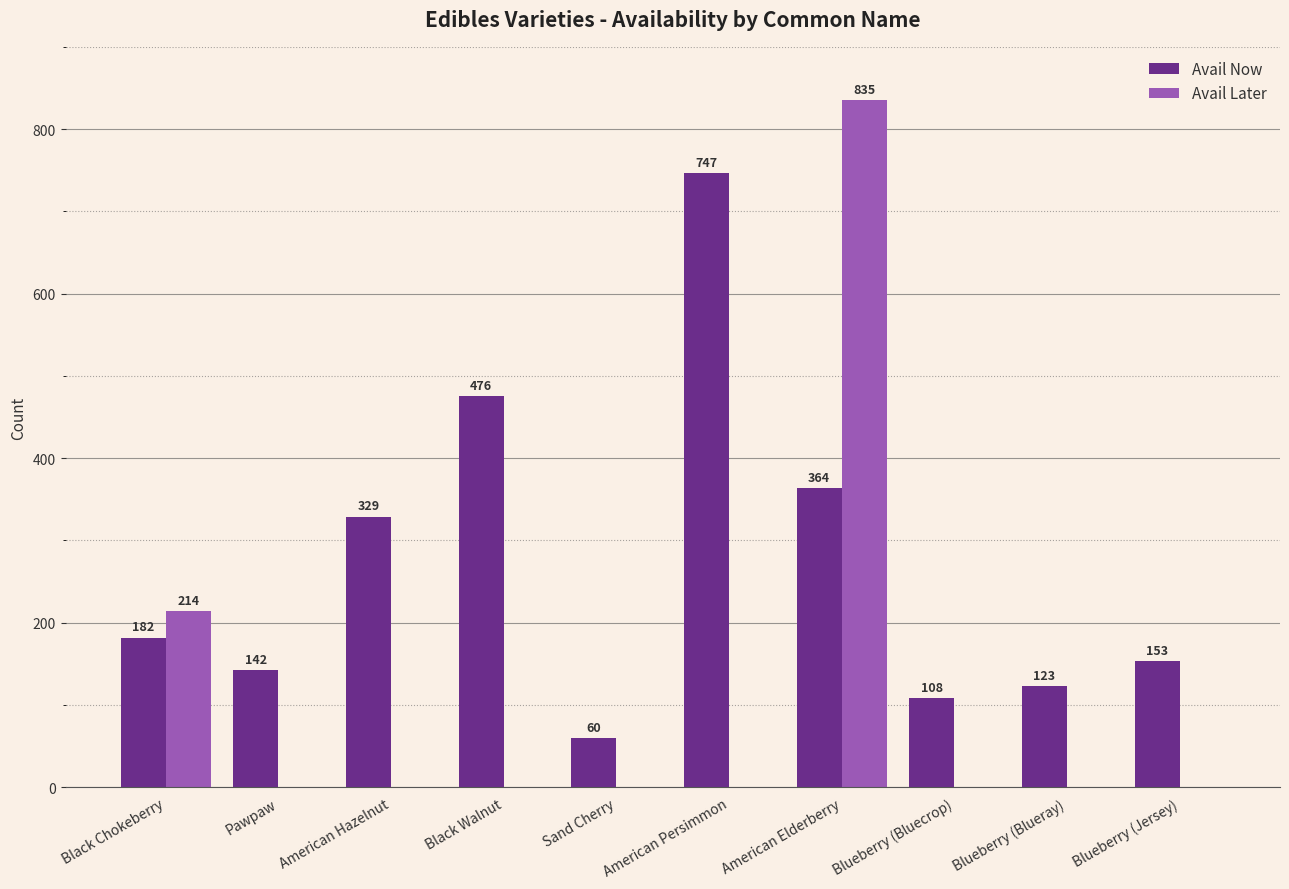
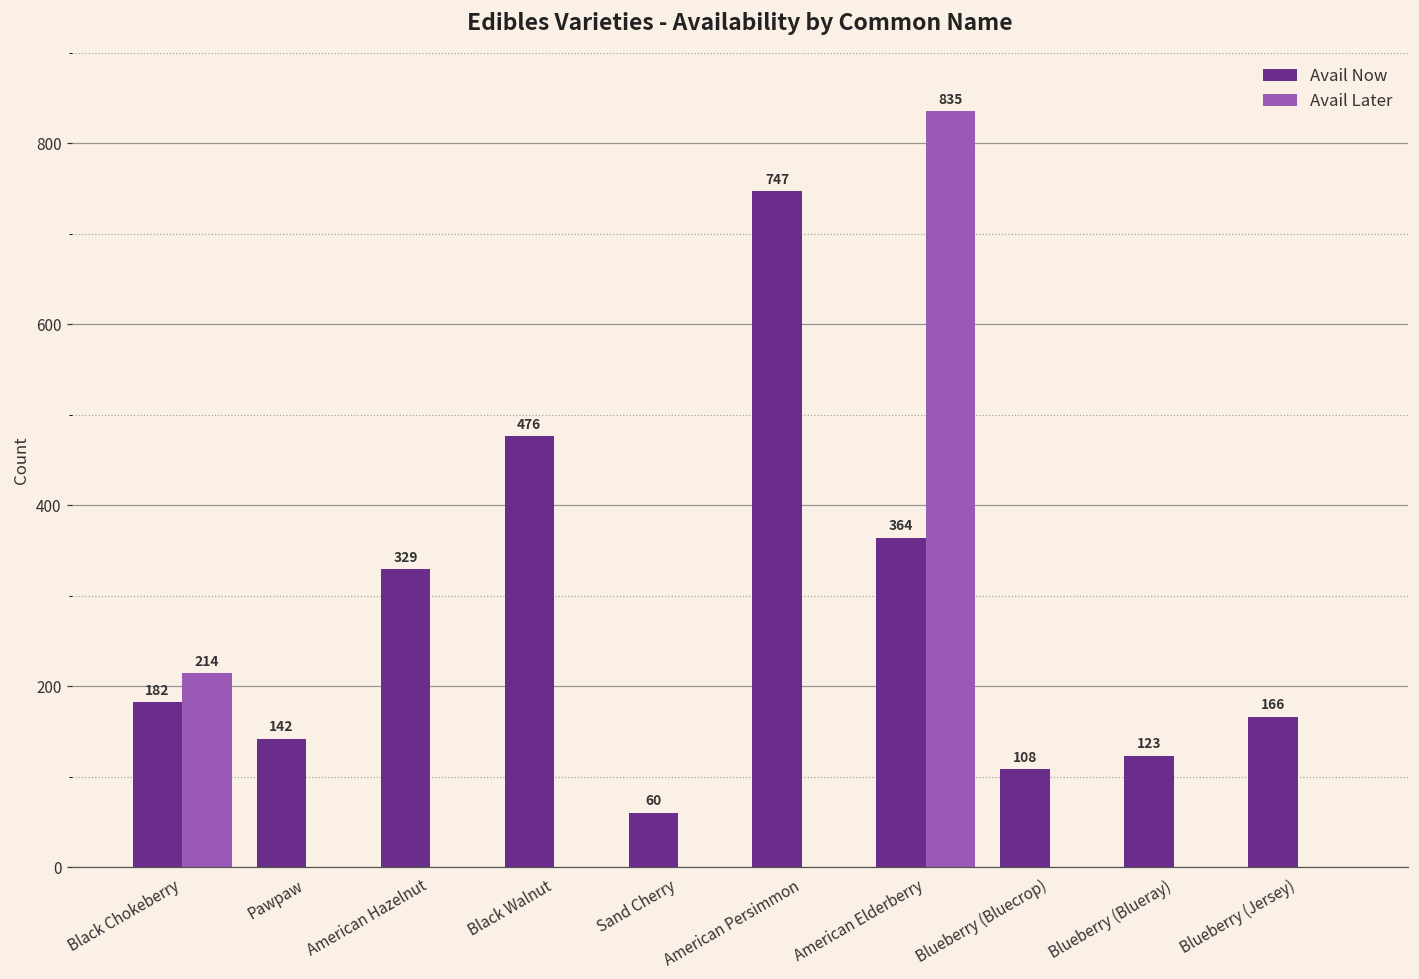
Avail Now, Blueberry (Jersey): 153 -> 166
